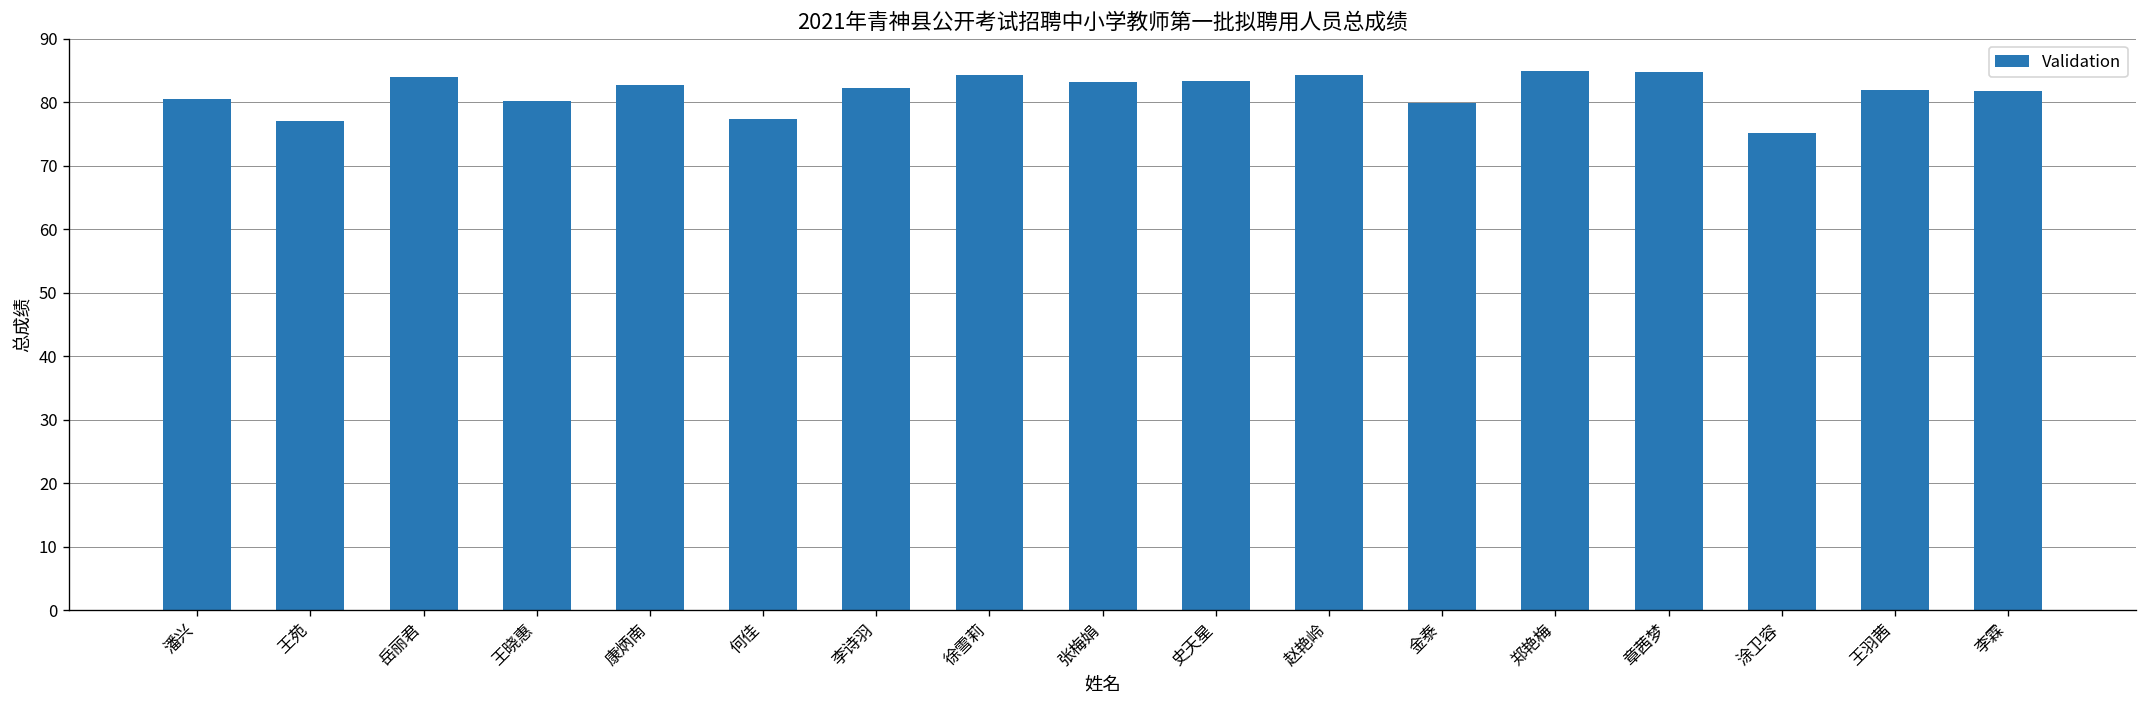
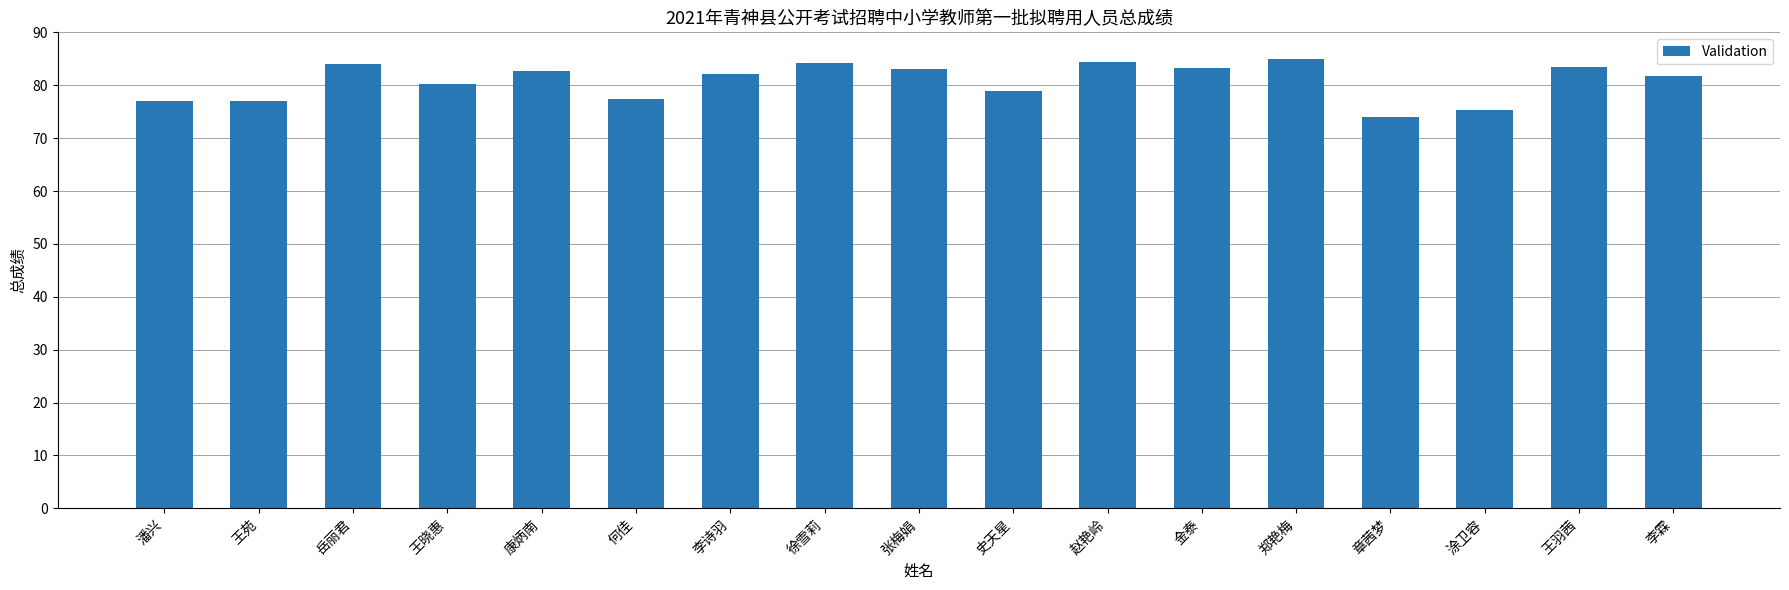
潘兴: 81 -> 77
史天星: 83 -> 79
金泰: 80 -> 83
章茜梦: 85 -> 74
王羽茜: 82 -> 84
